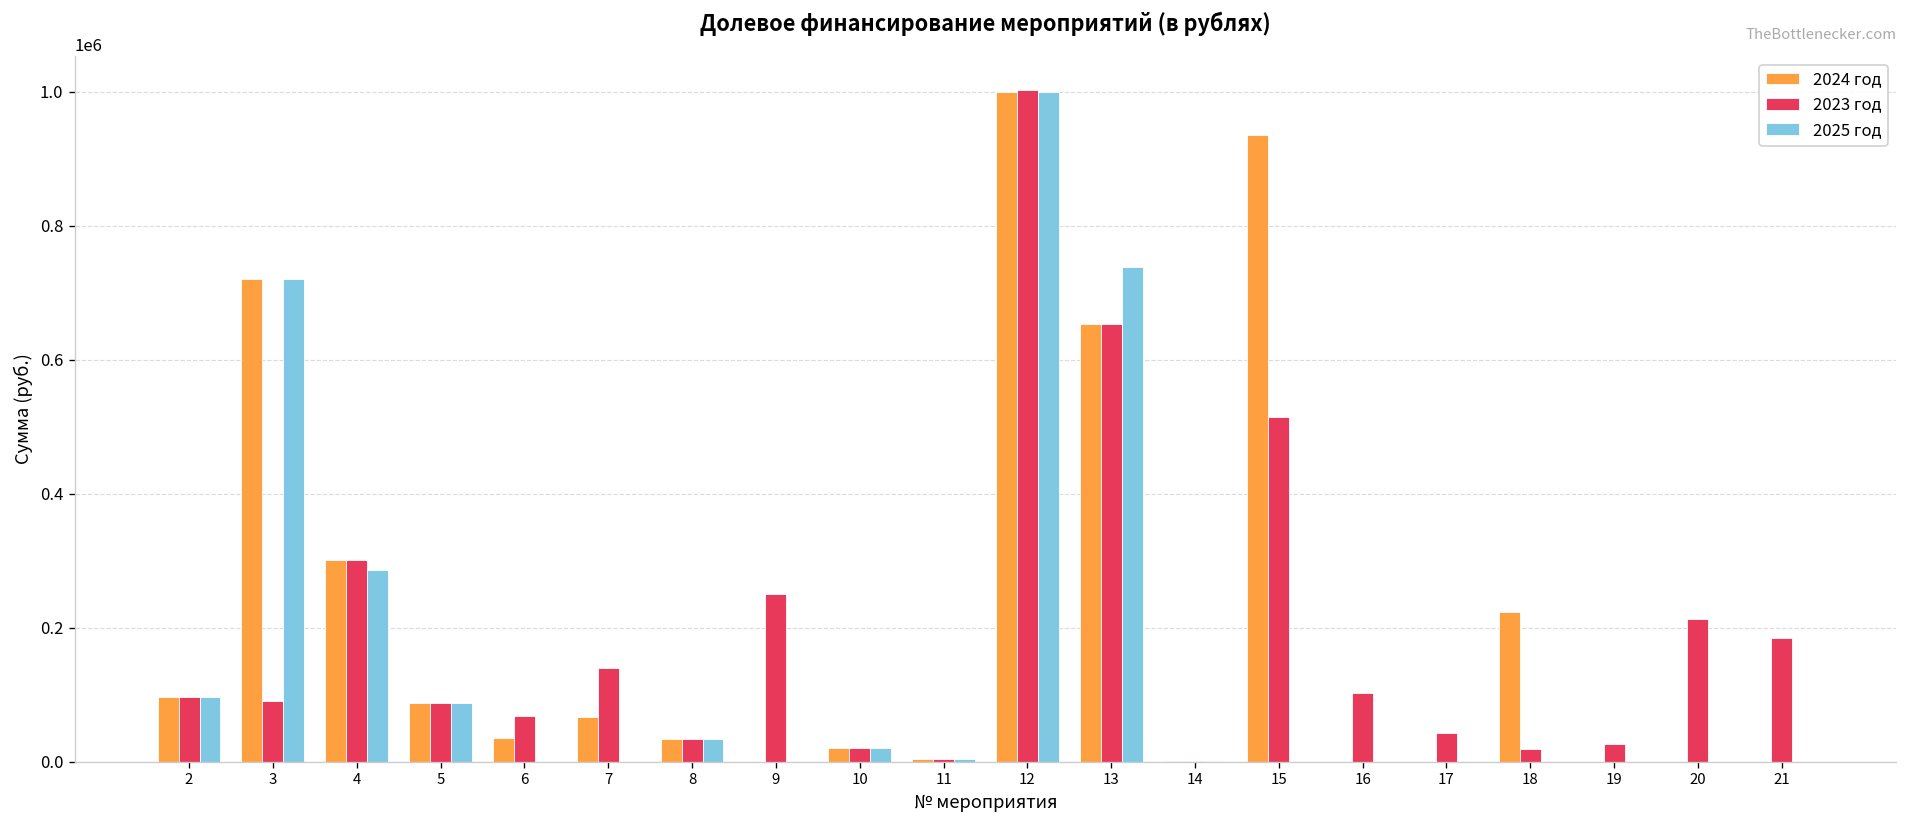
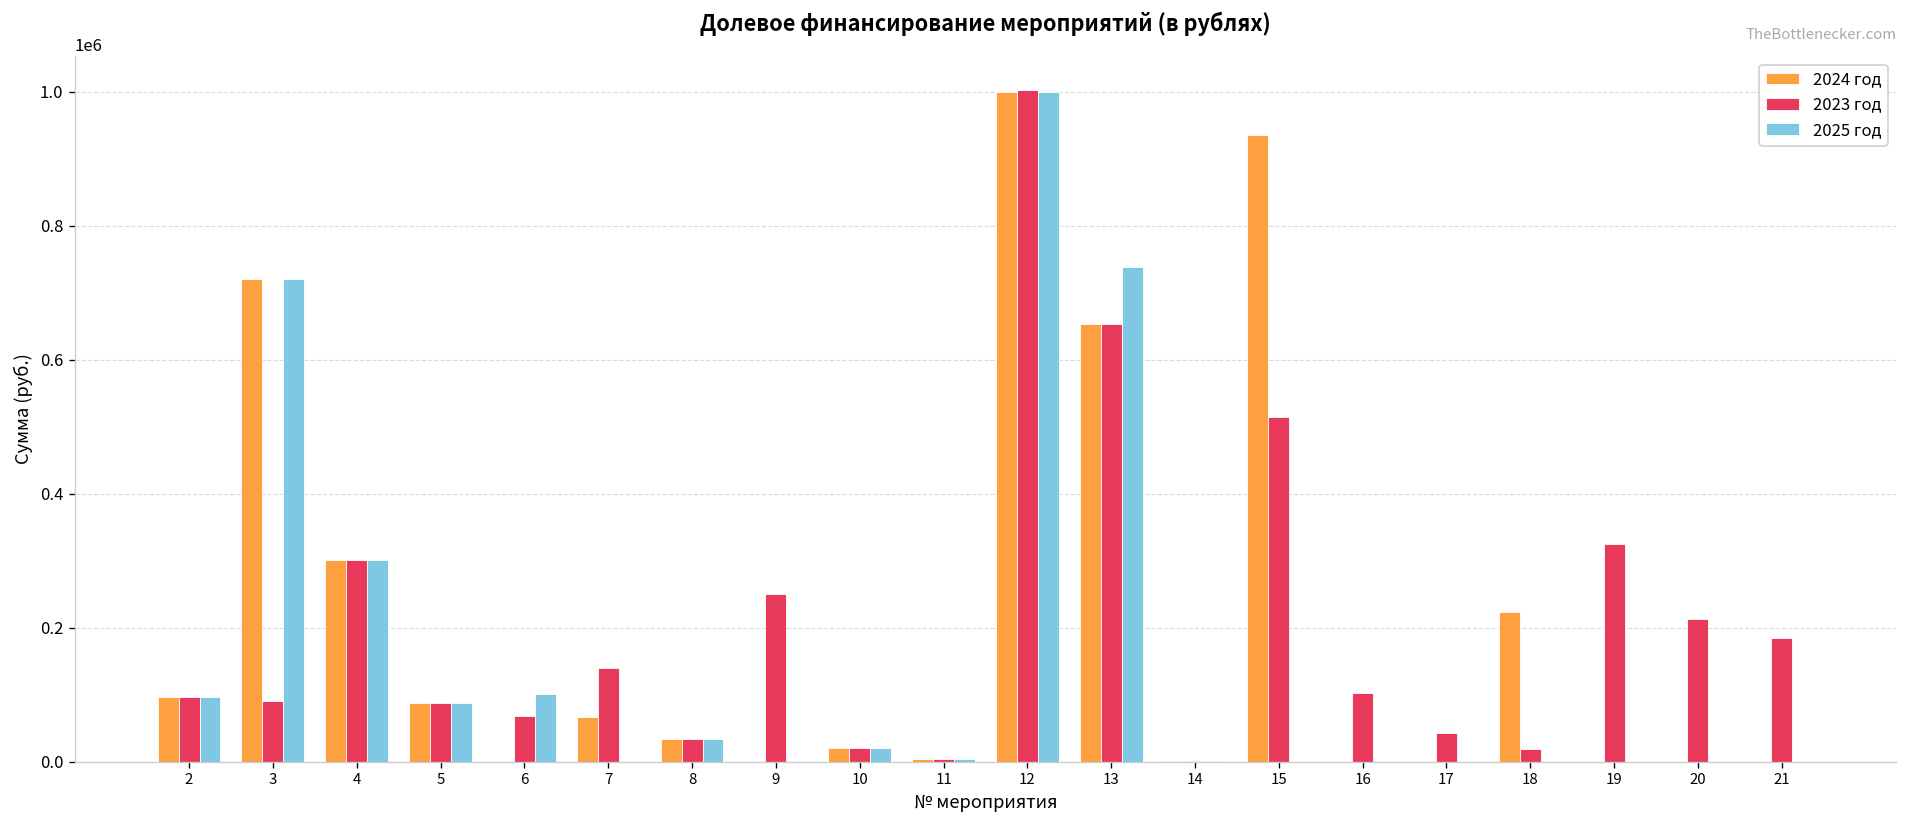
2025 год, 4: 290000 -> 300000
2024 год, 6: 30000 -> 0
2025 год, 6: 0 -> 100000
2023 год, 19: 30000 -> 330000
